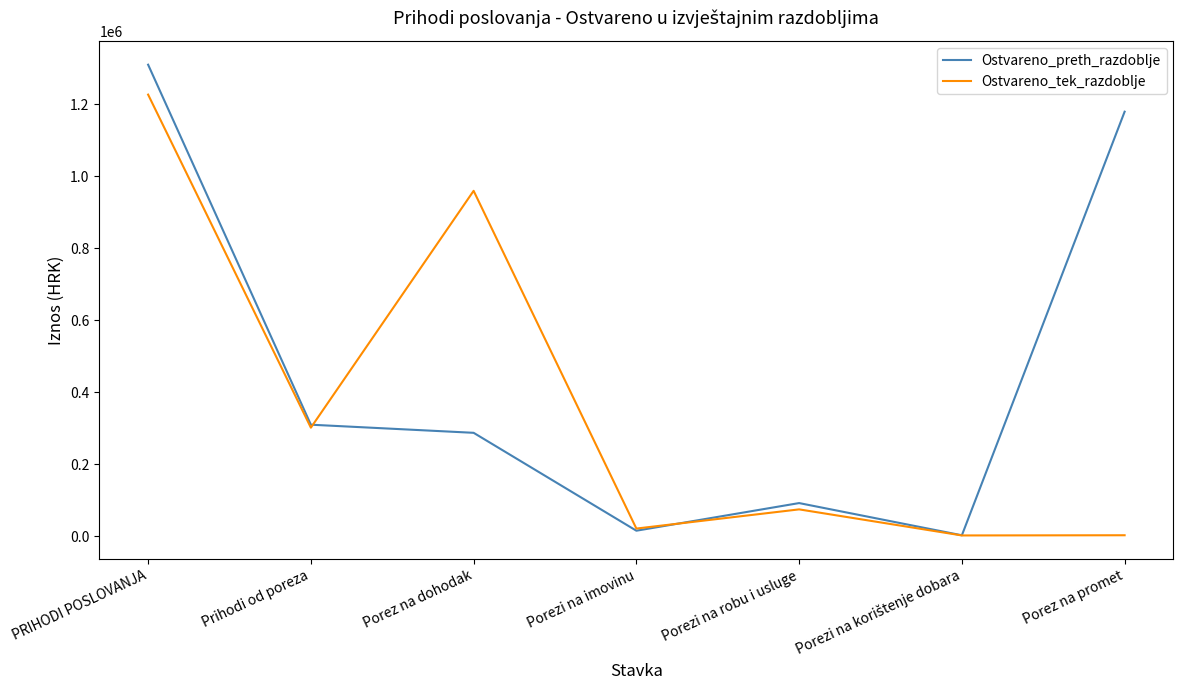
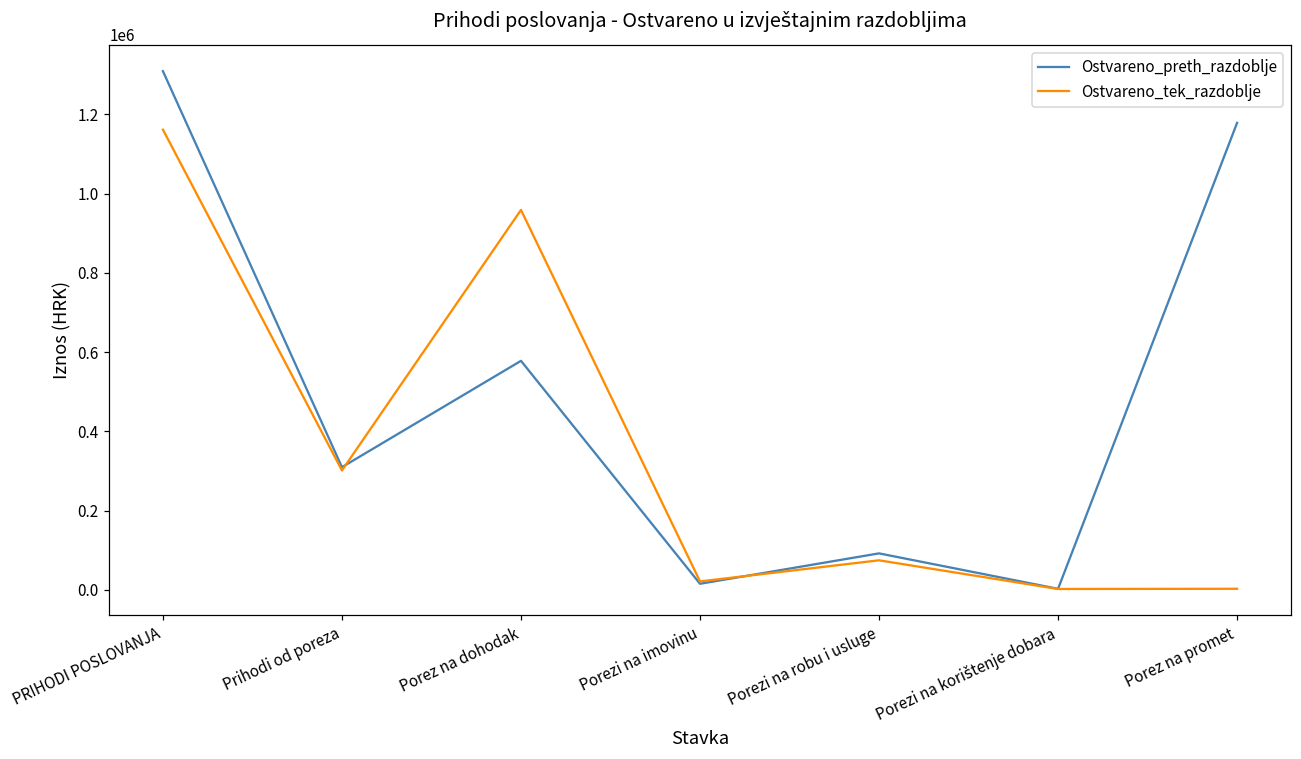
Ostvareno_tek_razdoblje, PRIHODI POSLOVANJA: 1230000 -> 1160000
Ostvareno_preth_razdoblje, Porez na dohodak: 290000 -> 580000
